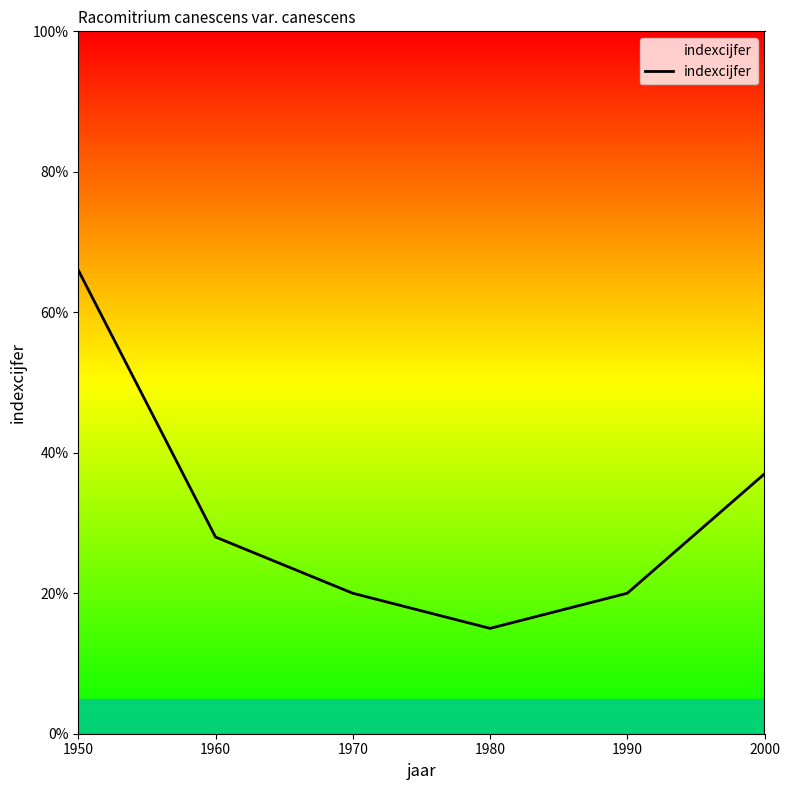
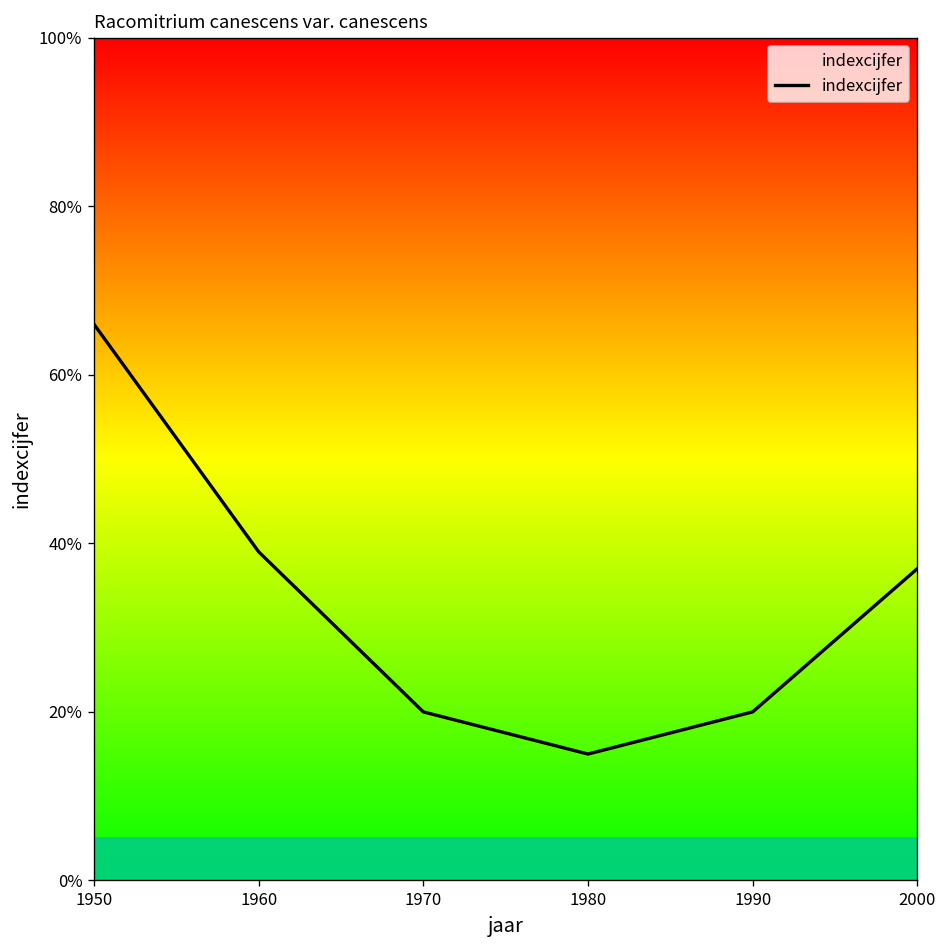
1960: 28% -> 39%
